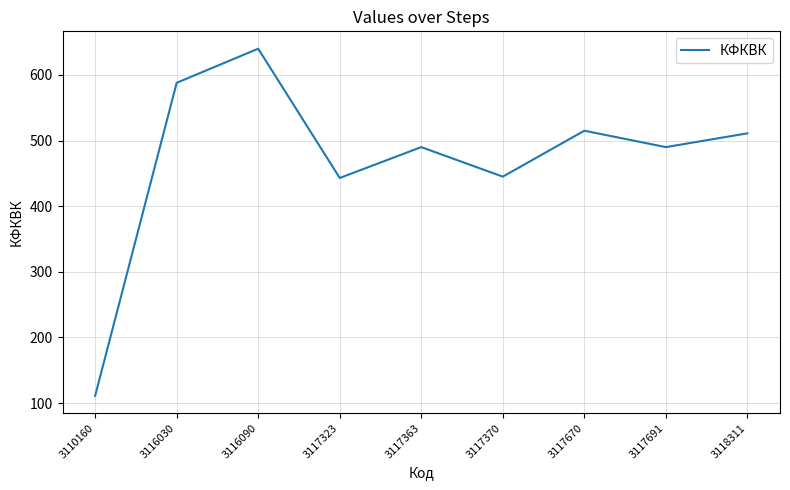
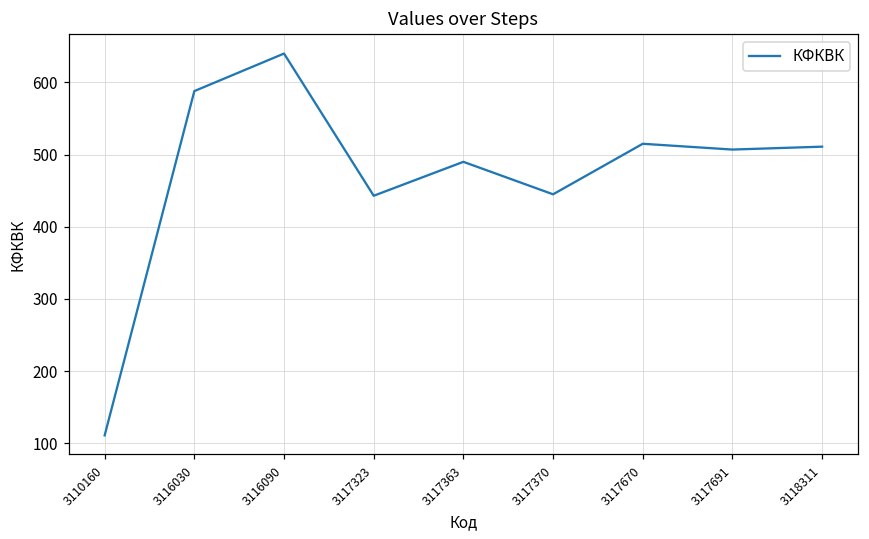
3117691: 490 -> 510
